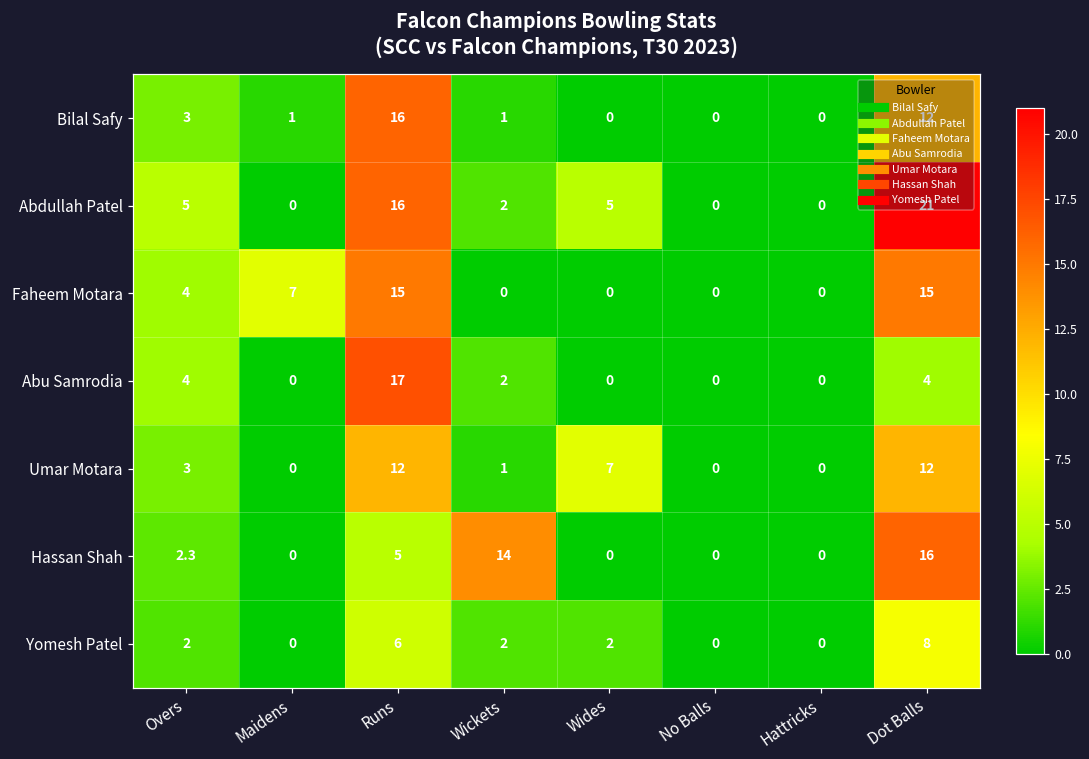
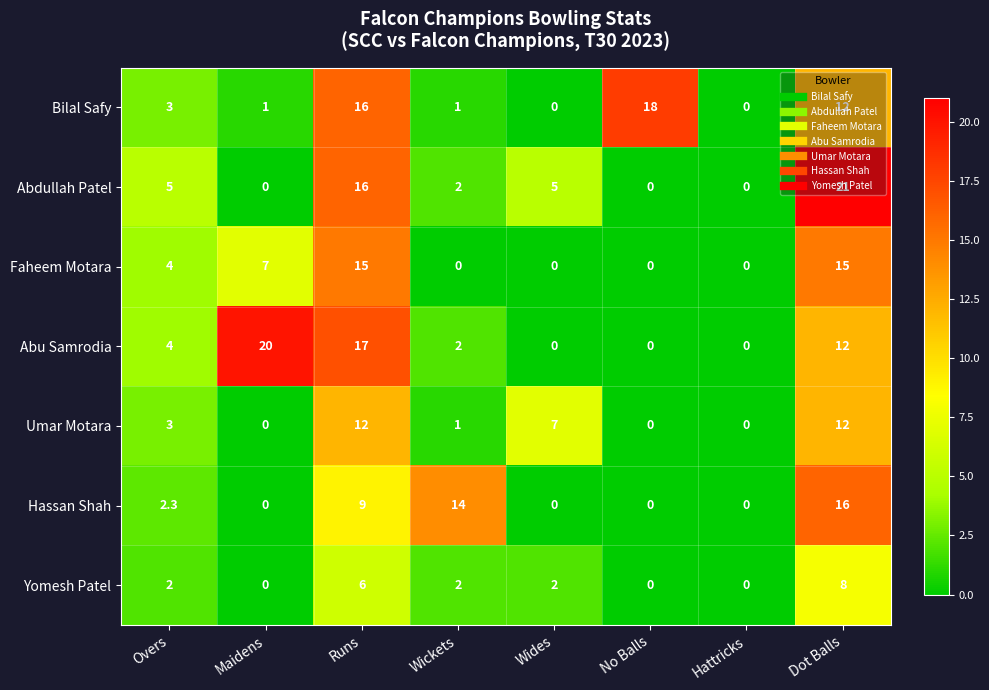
Bilal Safy, No Balls: 0 -> 18
Abu Samrodia, Maidens: 0 -> 20
Abu Samrodia, Dot Balls: 4 -> 12
Hassan Shah, Runs: 5 -> 9
